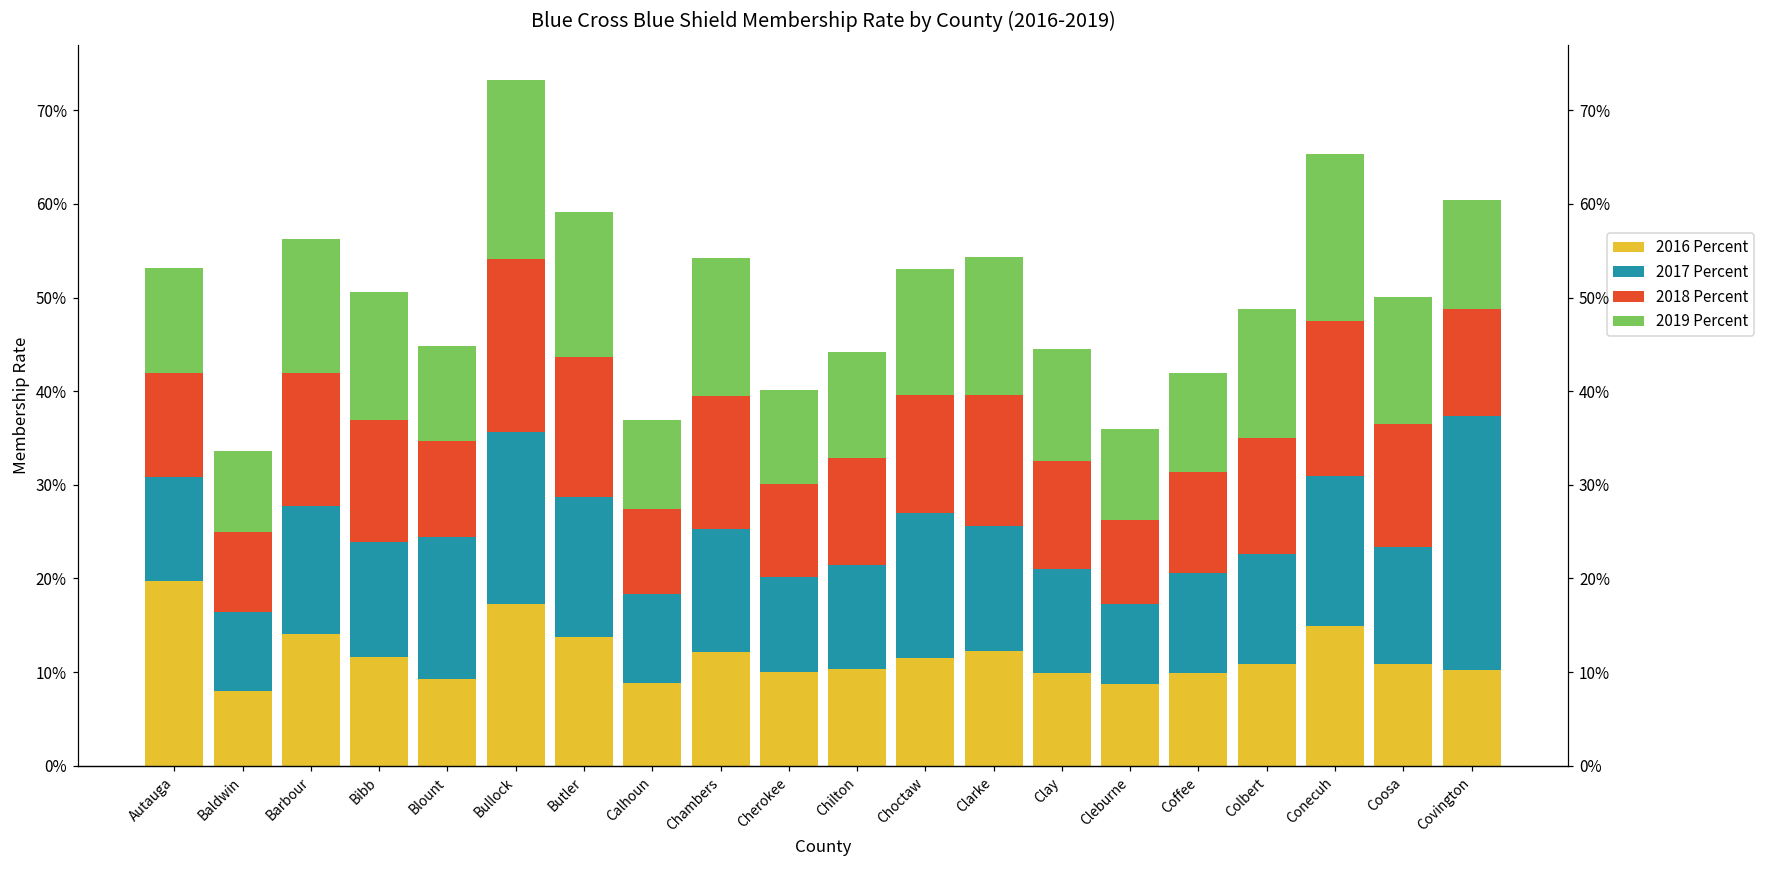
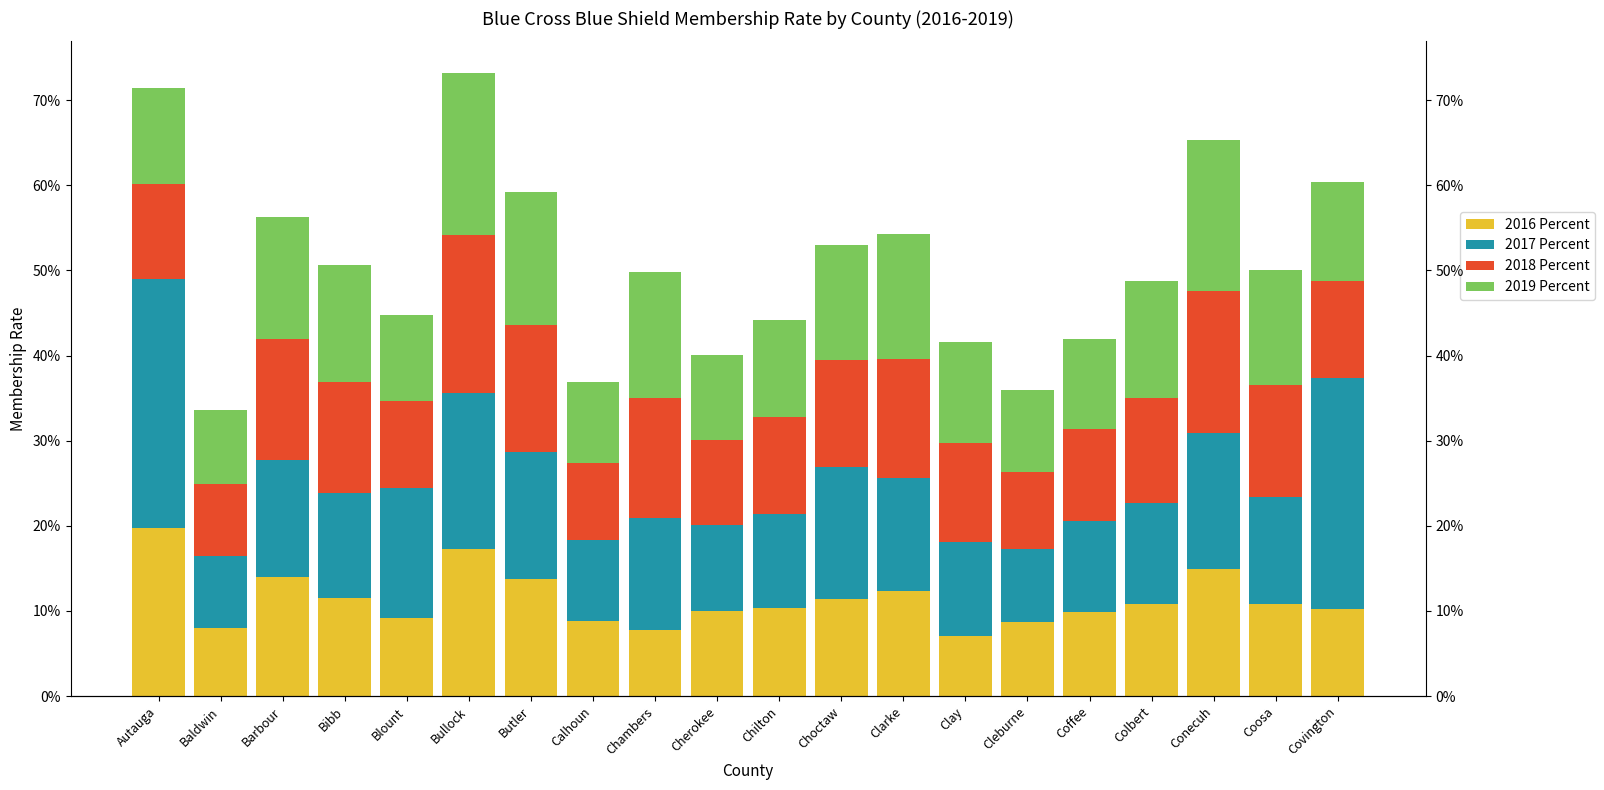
2017 Percent, Autauga: 11% -> 29%
2016 Percent, Chambers: 12% -> 8%
2016 Percent, Clay: 10% -> 7%
